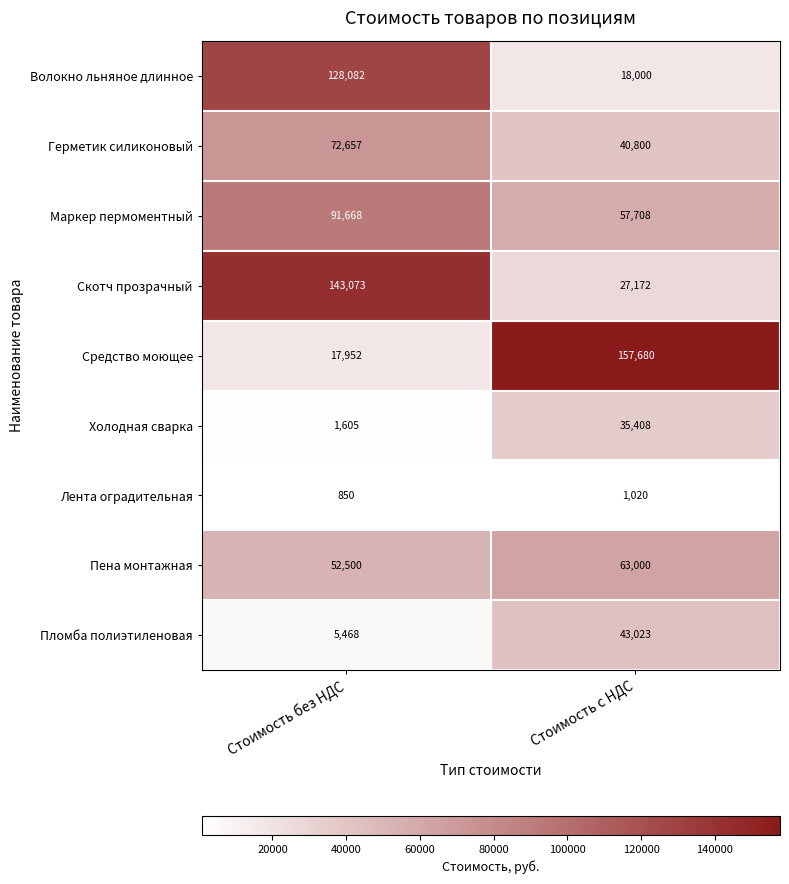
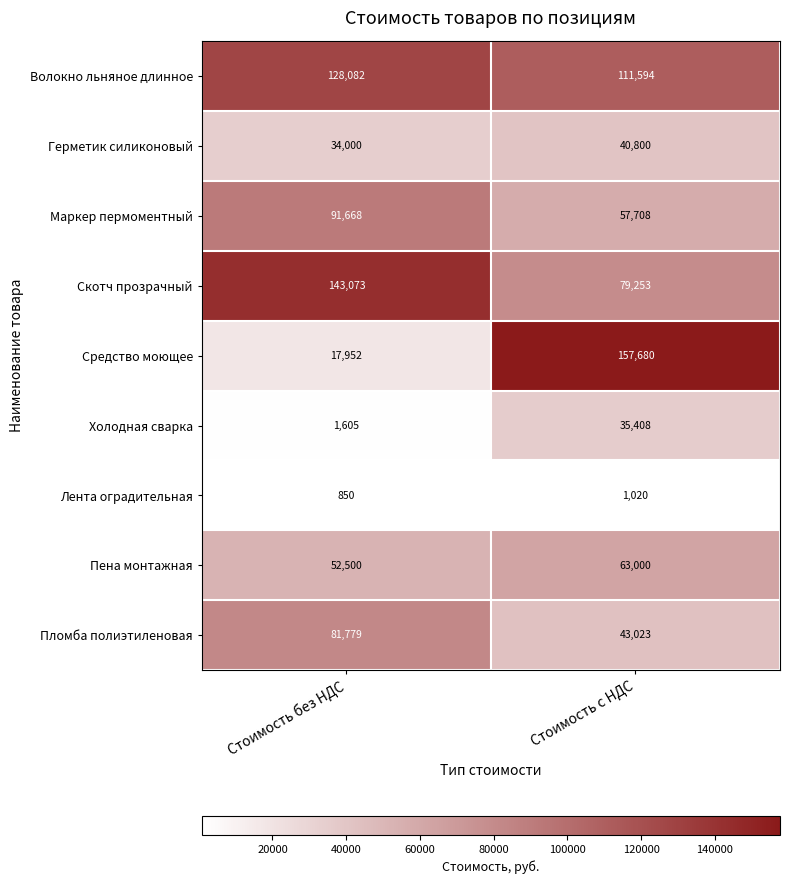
Волокно льняное длинное, Стоимость с НДС: 18,000 -> 111,594
Герметик силиконовый, Стоимость без НДС: 72,657 -> 34,000
Скотч прозрачный, Стоимость с НДС: 27,172 -> 79,253
Пломба полиэтиленовая, Стоимость без НДС: 5,468 -> 81,779
